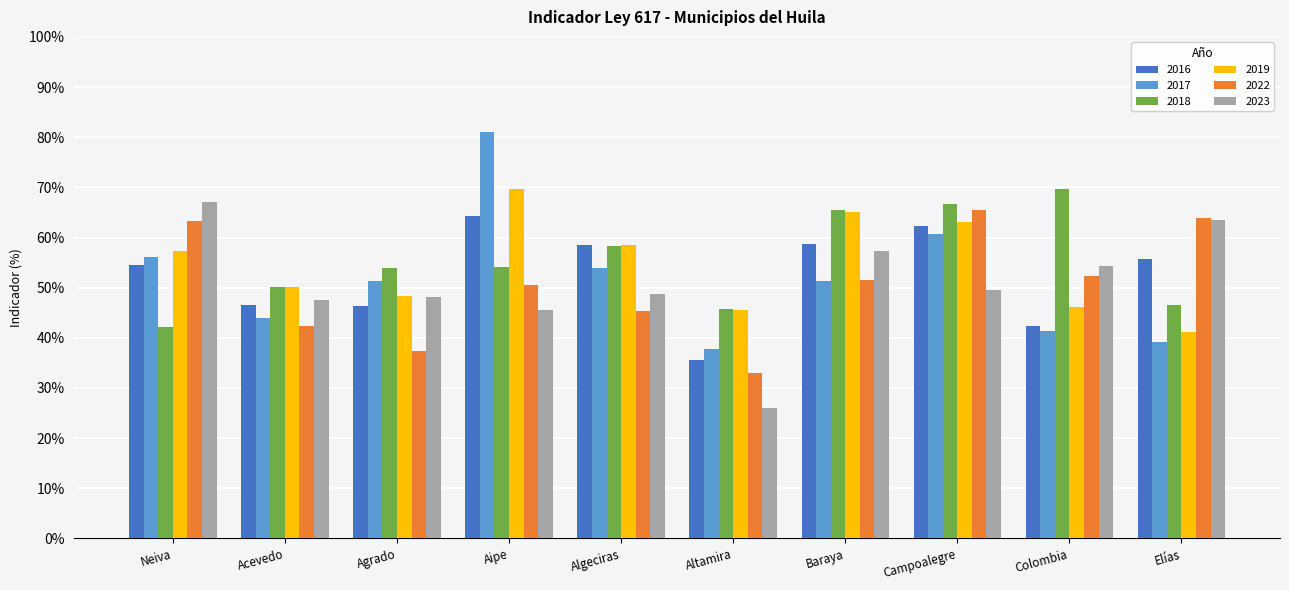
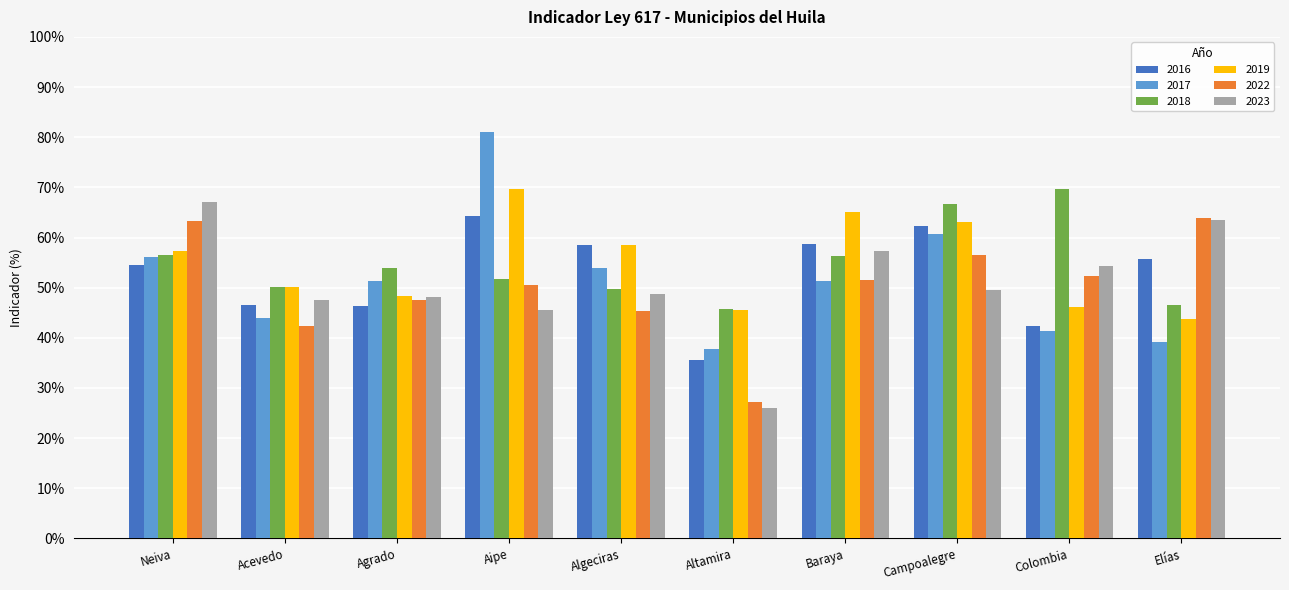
2018, Neiva: 42% -> 57%
2022, Agrado: 37% -> 48%
2018, Aipe: 54% -> 52%
2018, Algeciras: 58% -> 50%
2022, Altamira: 33% -> 27%
2018, Baraya: 66% -> 56%
2022, Campoalegre: 65% -> 56%
2019, Elías: 41% -> 44%
